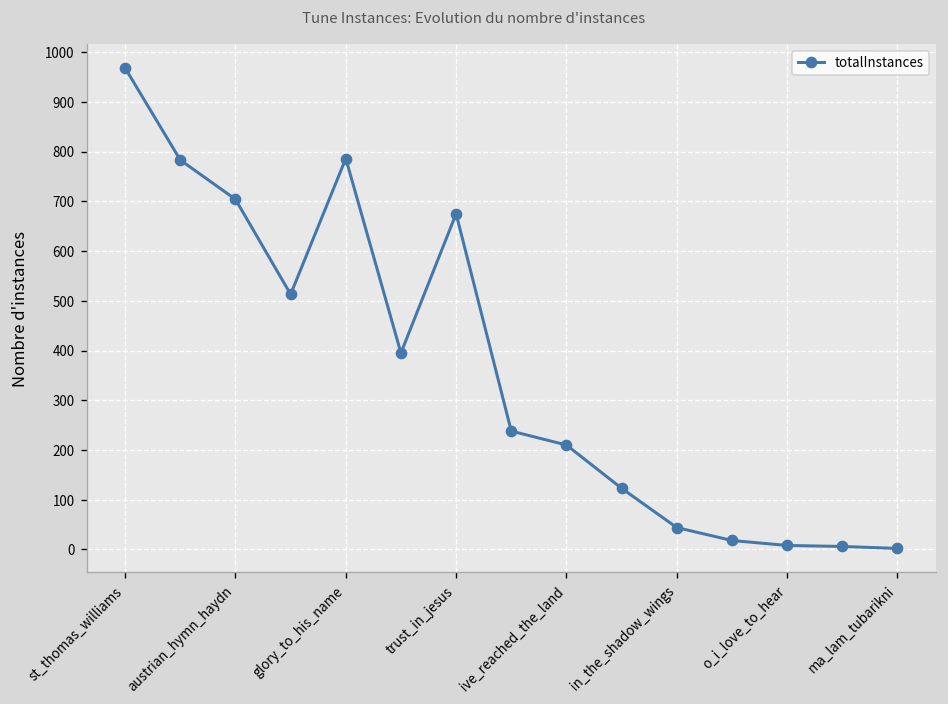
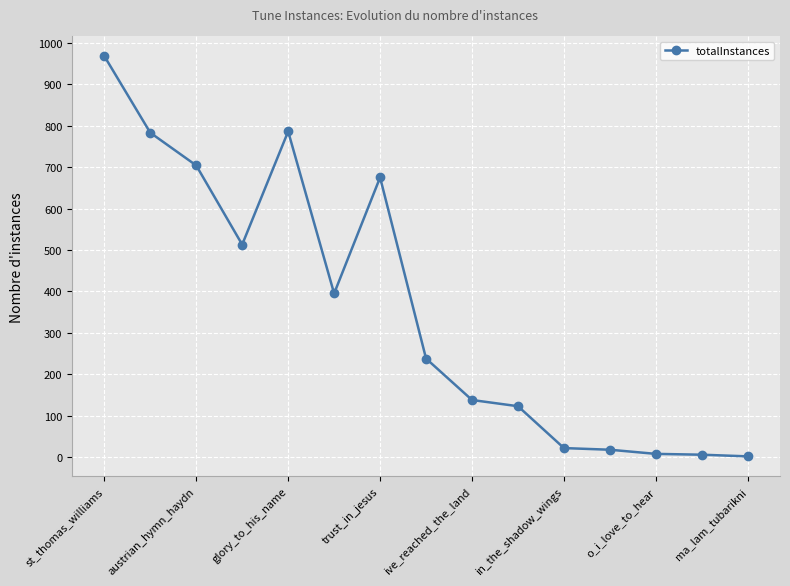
ive_reached_the_land: 210 -> 140
in_the_shadow_wings: 40 -> 20
